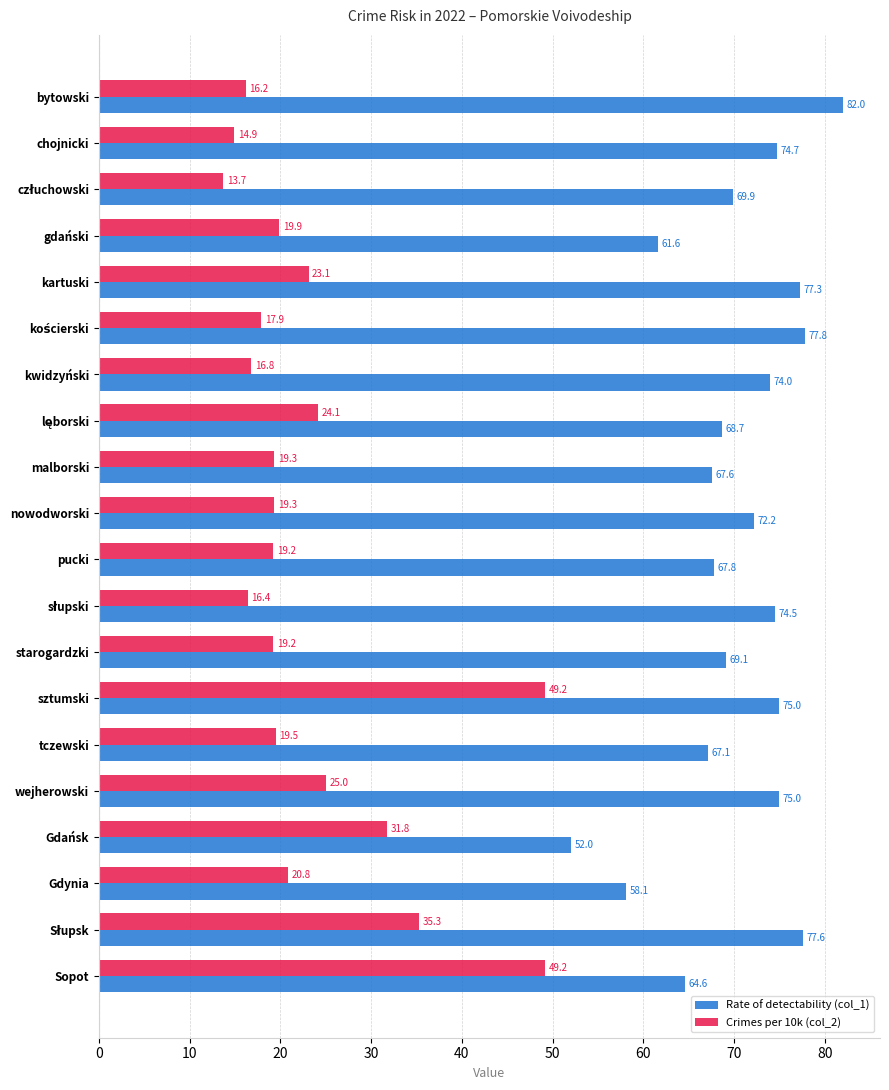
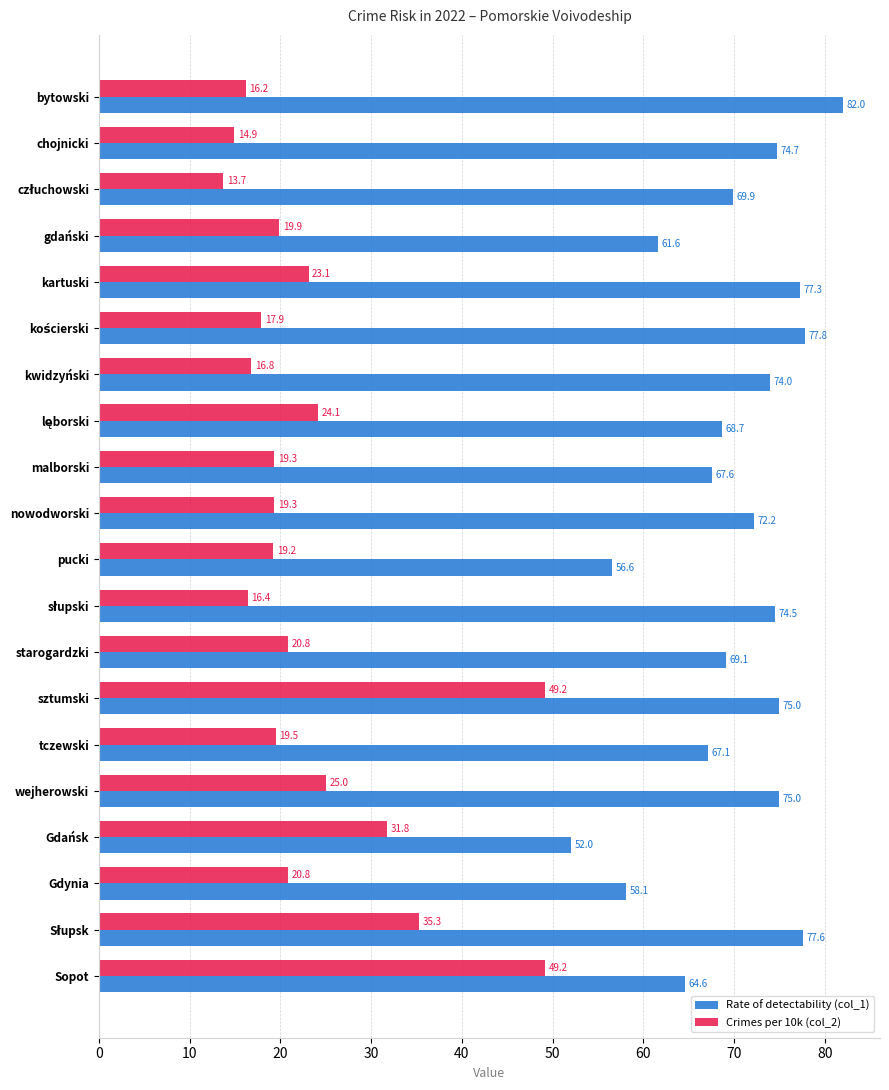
Rate of detectability (col_1), pucki: 67.8 -> 56.6
Crimes per 10k (col_2), starogardzki: 19.2 -> 20.8
